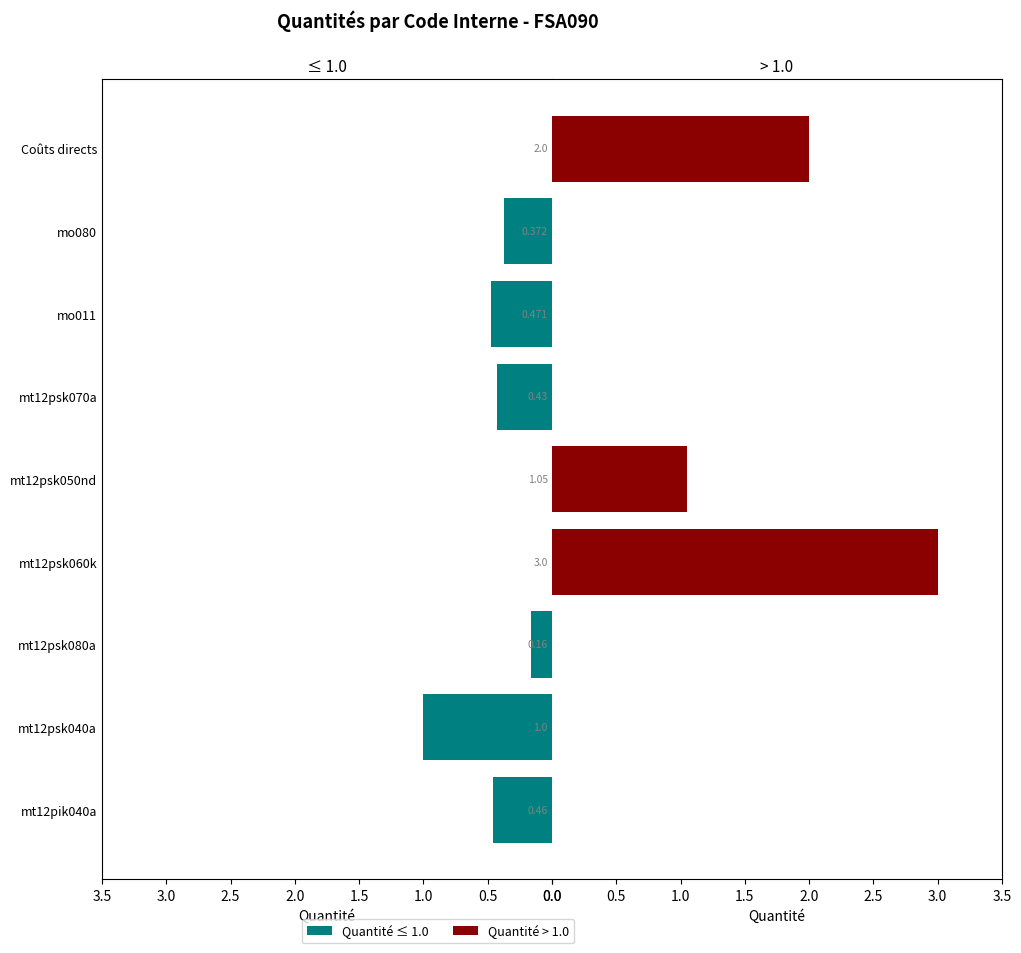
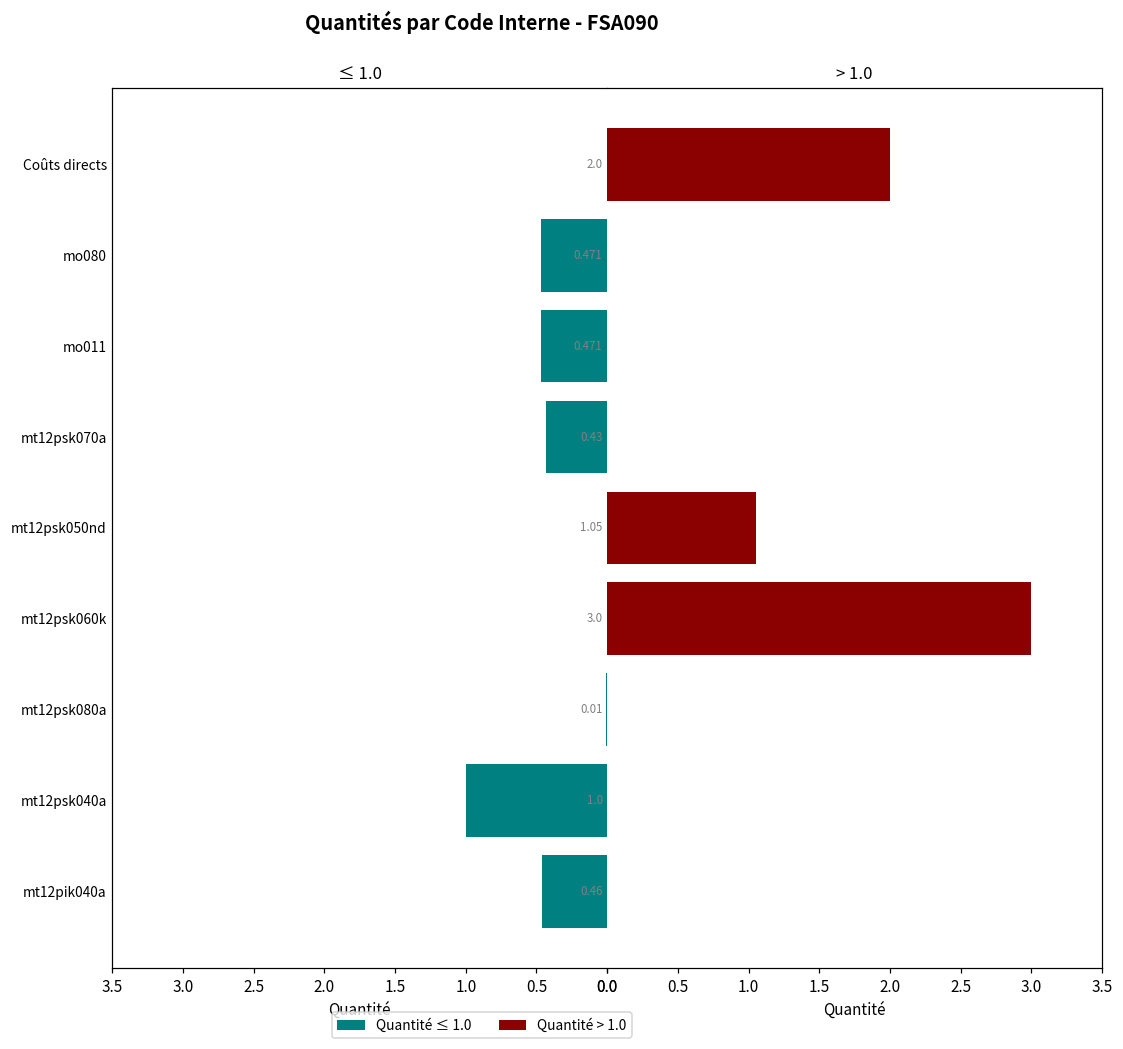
≤ 1.0, mo080: 0.372 -> 0.471
≤ 1.0, mt12psk080a: 0.16 -> 0.01
